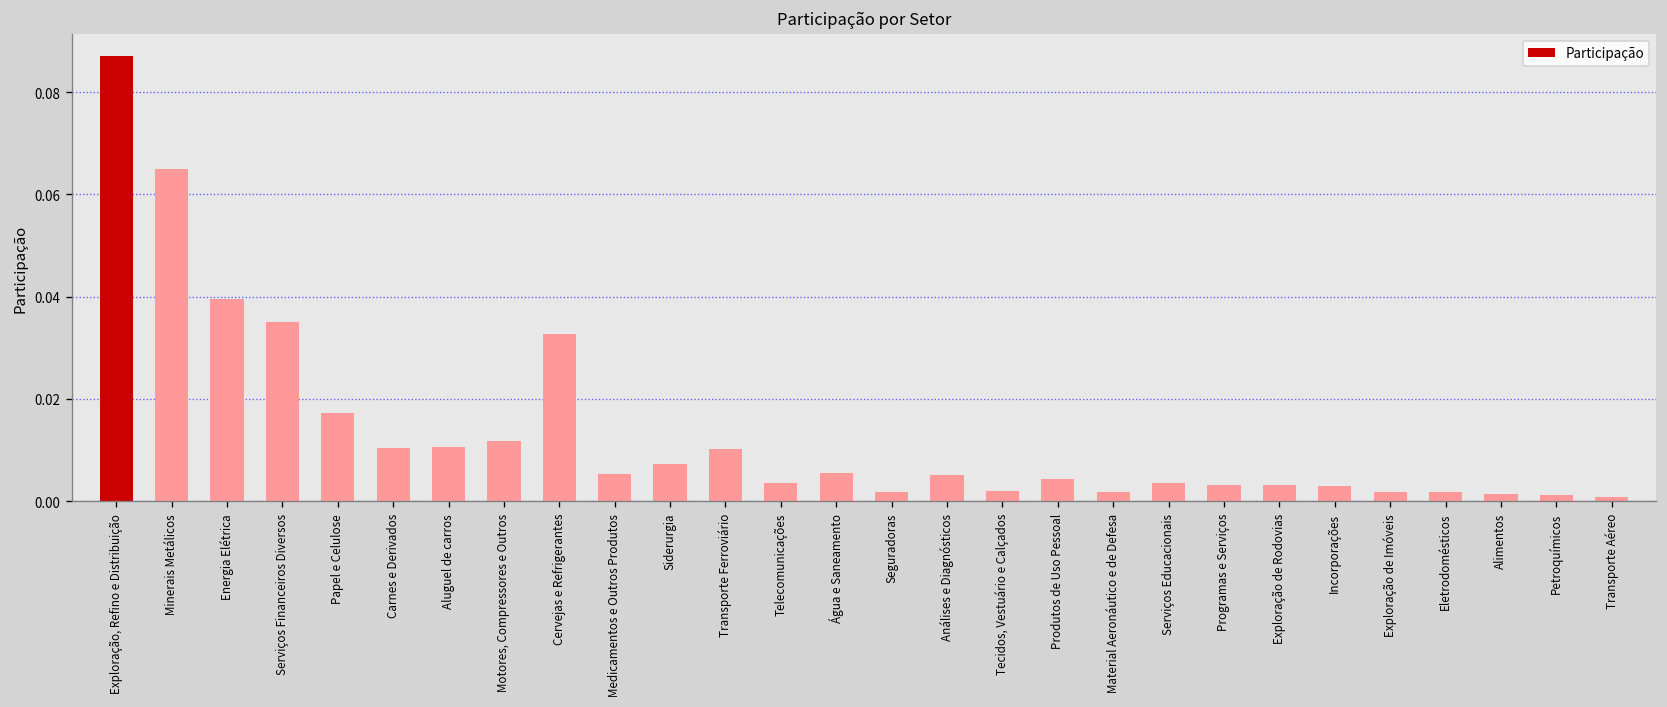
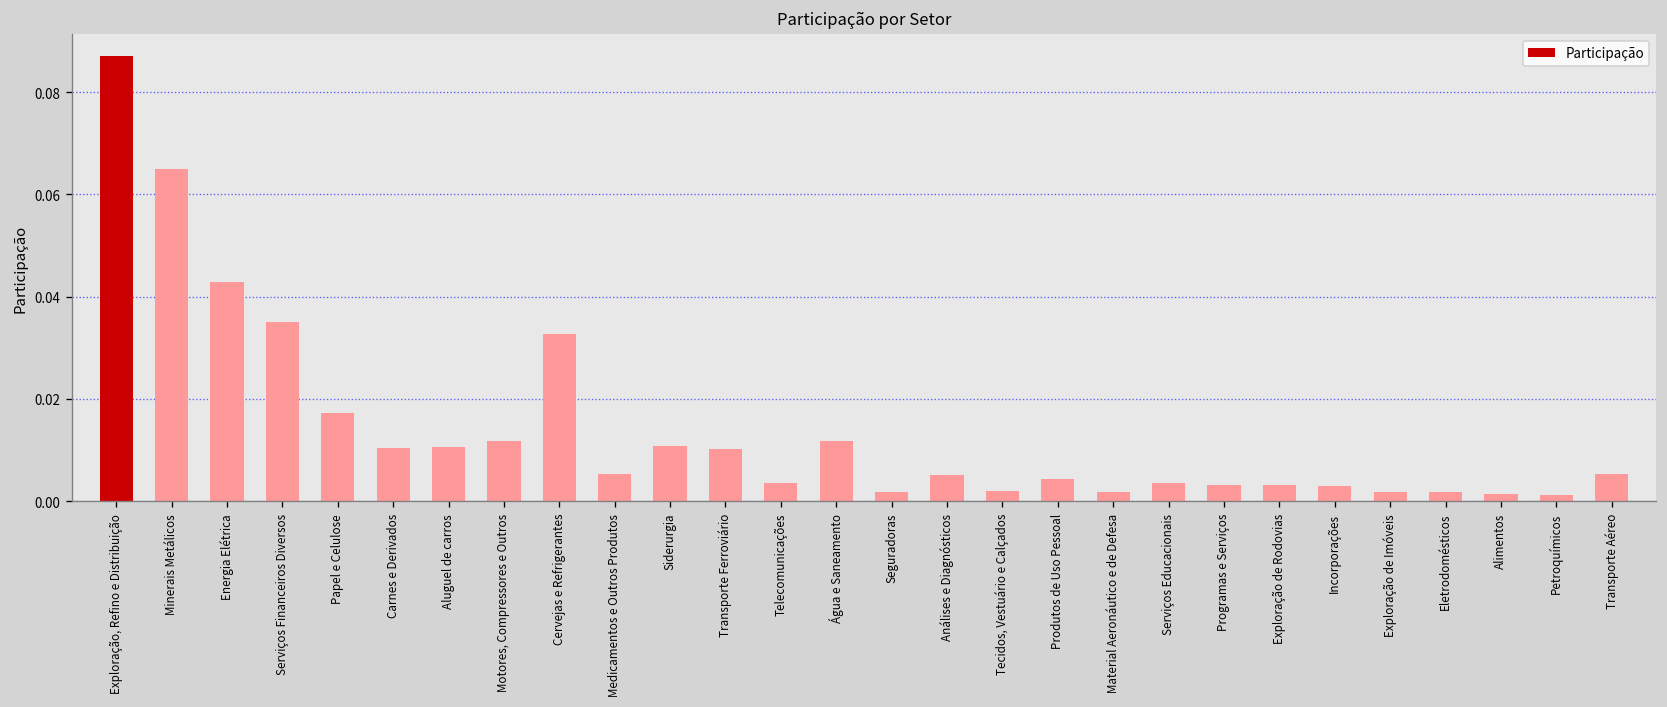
Energia Elétrica: 0.040 -> 0.043
Siderurgia: 0.007 -> 0.011
Água e Saneamento: 0.006 -> 0.012
Transporte Aéreo: 0.001 -> 0.005
